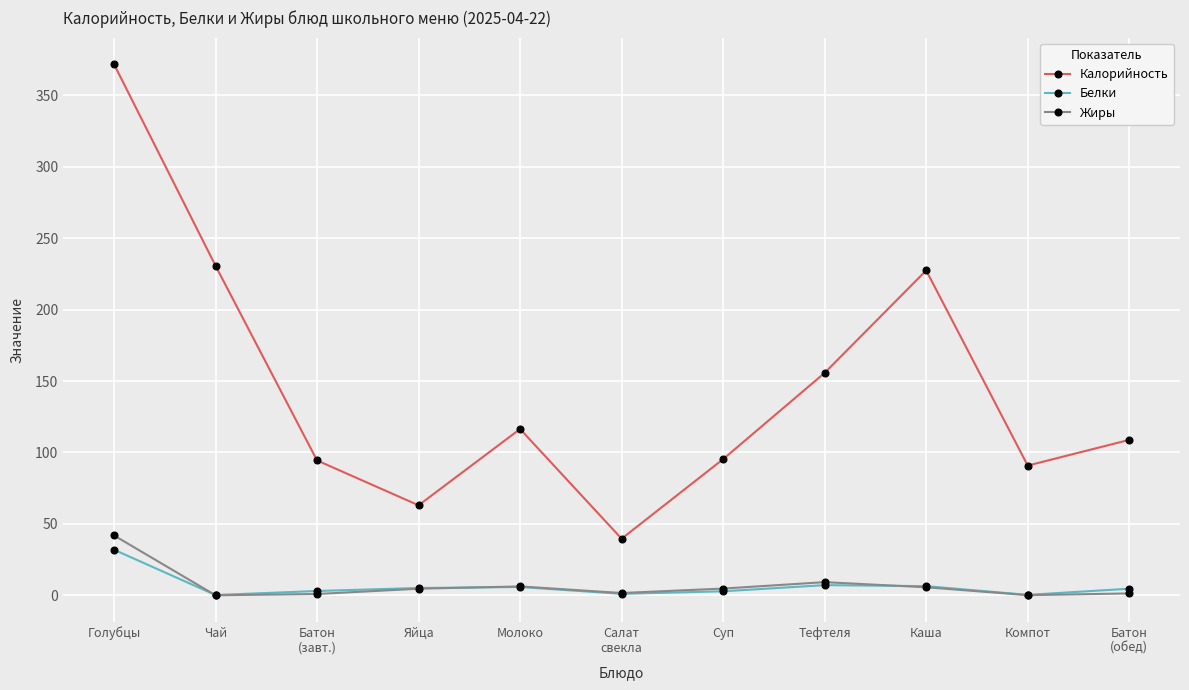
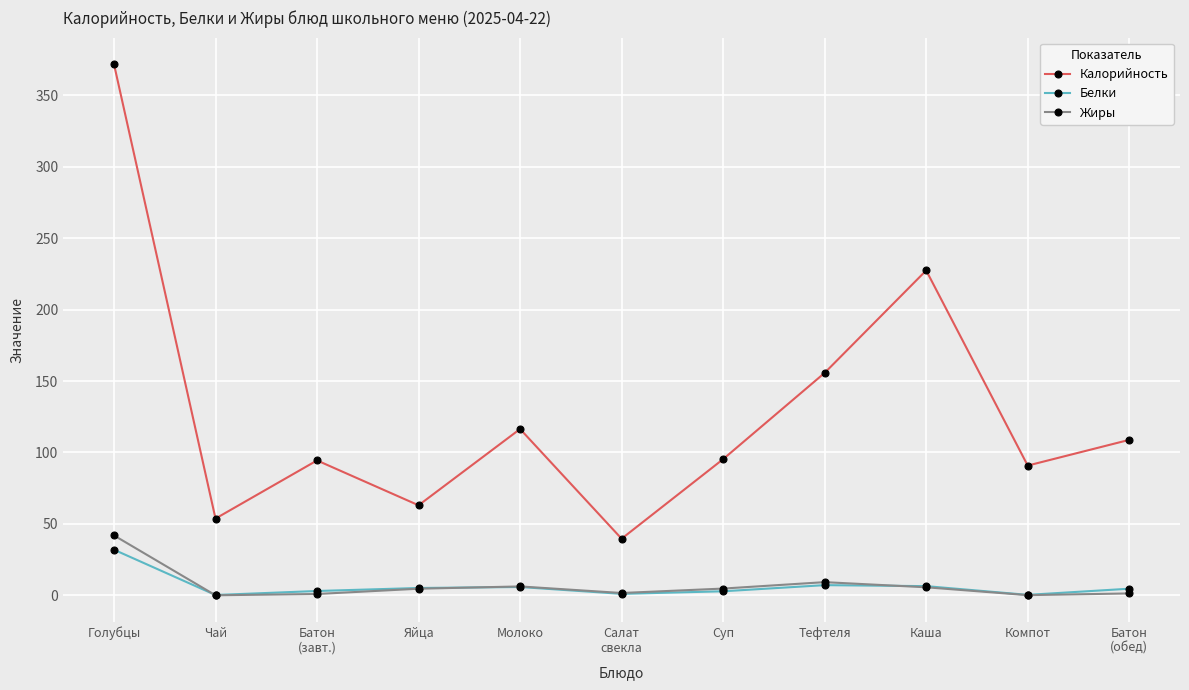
Калорийность, Чай: 231 -> 54
